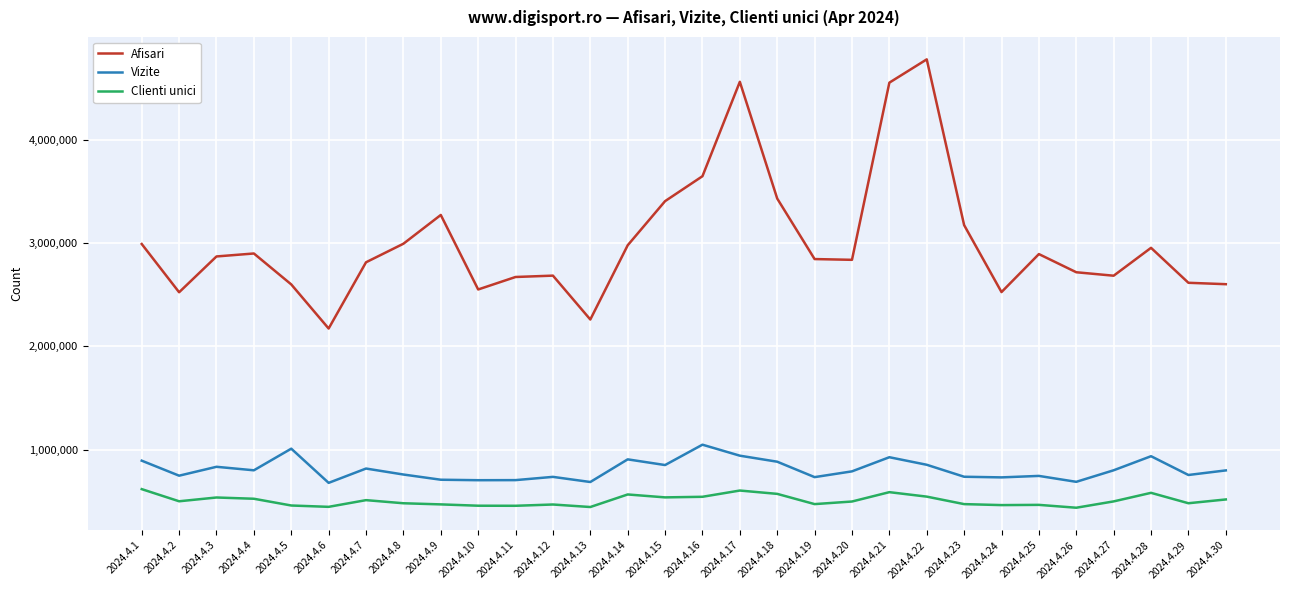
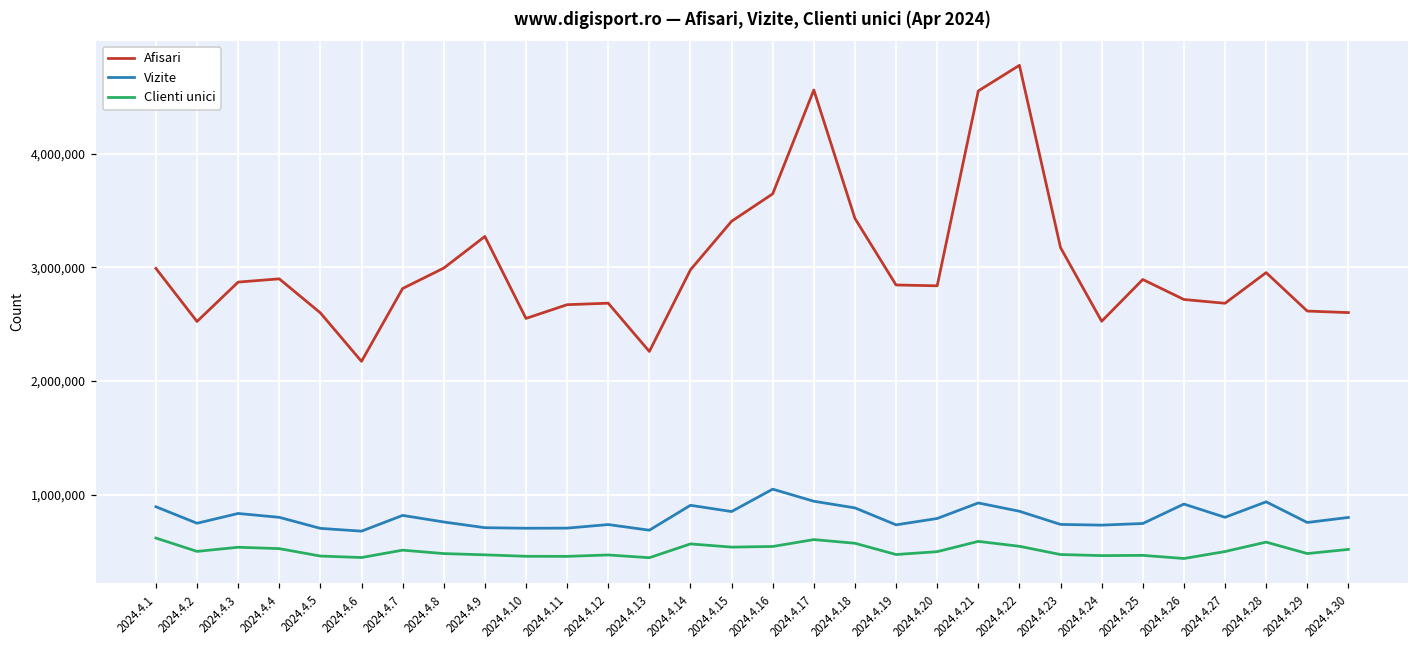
Vizite, 2024.4.5: 1,010,000 -> 700,000
Vizite, 2024.4.26: 690,000 -> 920,000
